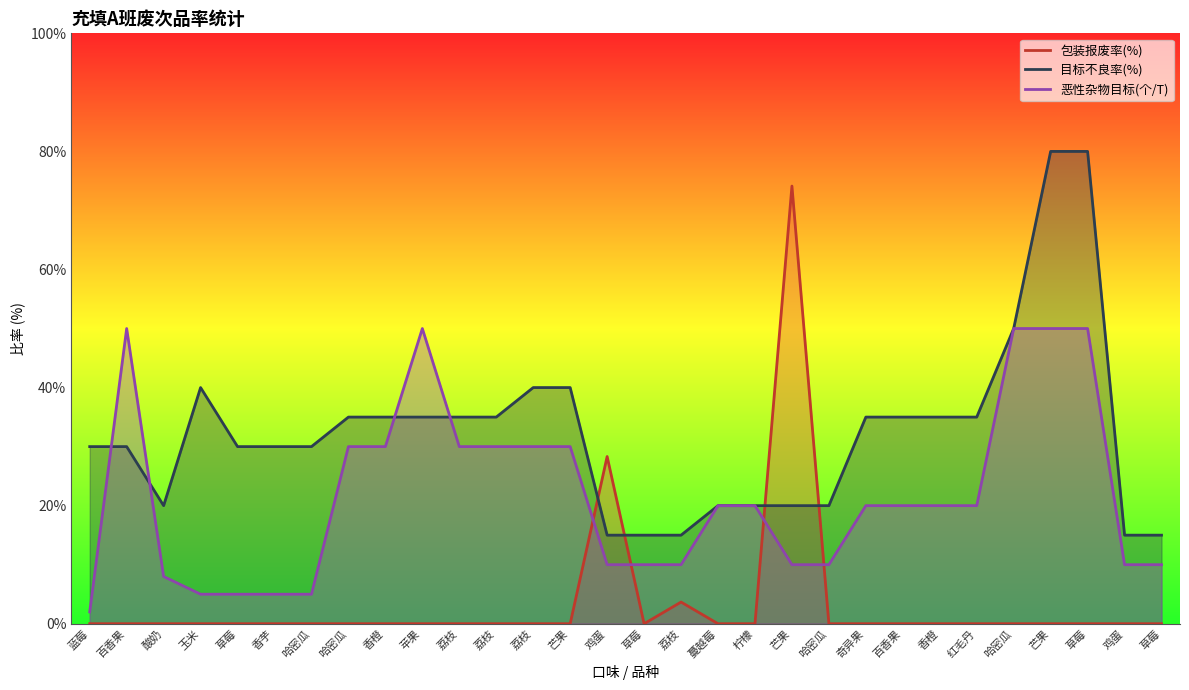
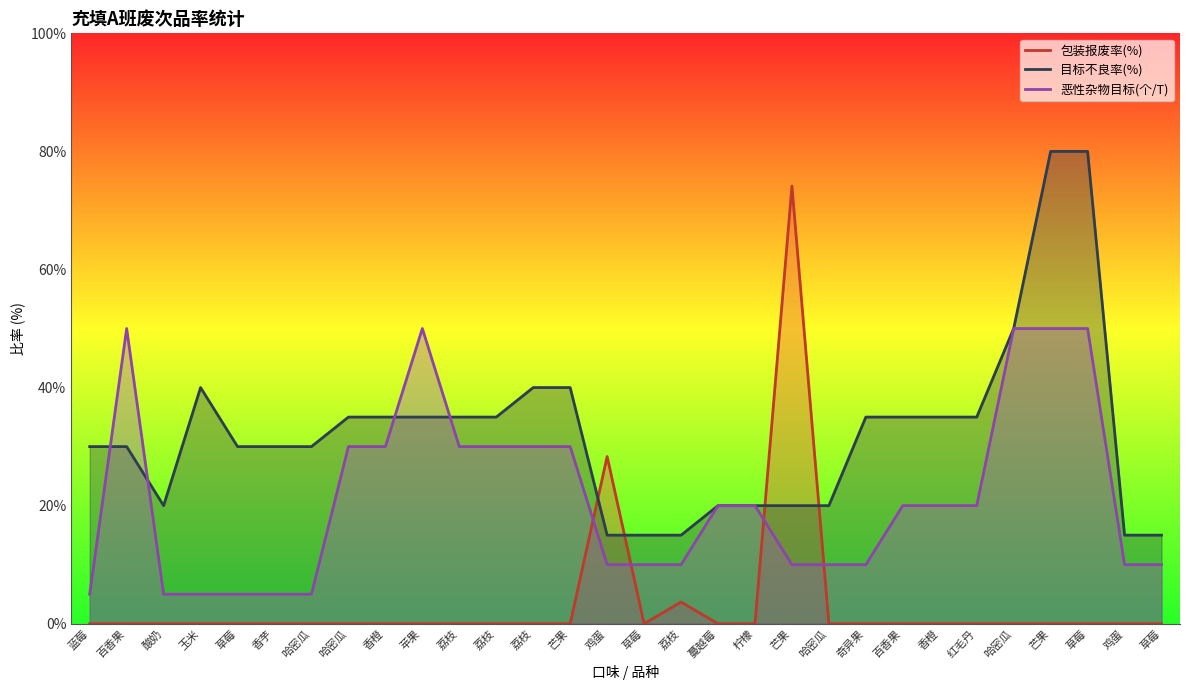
恶性杂物目标(个/T), 蓝莓: 2% -> 5%
恶性杂物目标(个/T), 酸奶: 8% -> 5%
恶性杂物目标(个/T), 奇异果: 20% -> 10%
